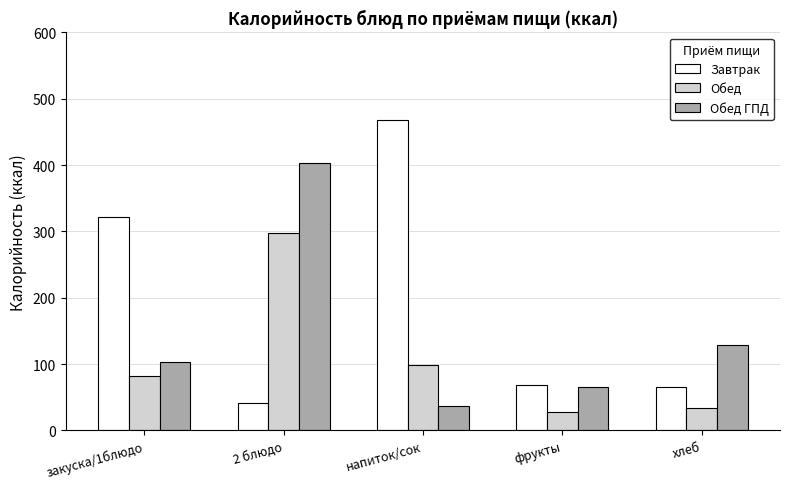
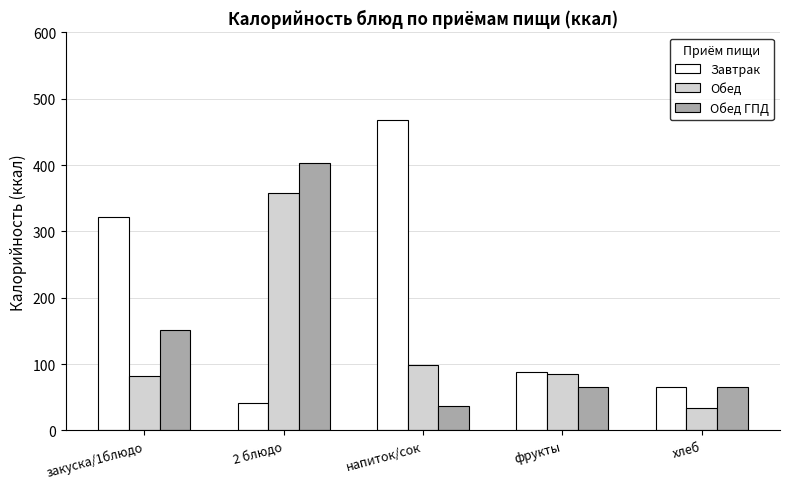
Обед ГПД, закуска/1блюдо: 100 -> 150
Обед, 2 блюдо: 300 -> 360
Завтрак, фрукты: 70 -> 90
Обед, фрукты: 30 -> 90
Обед ГПД, хлеб: 130 -> 70
